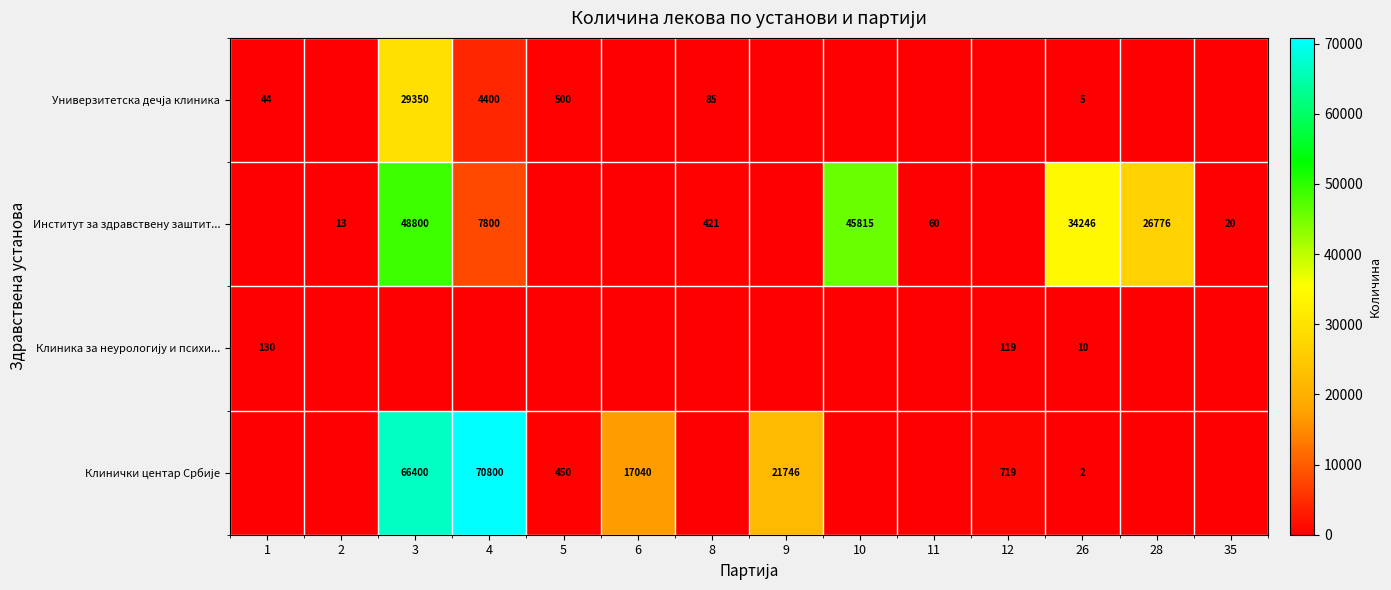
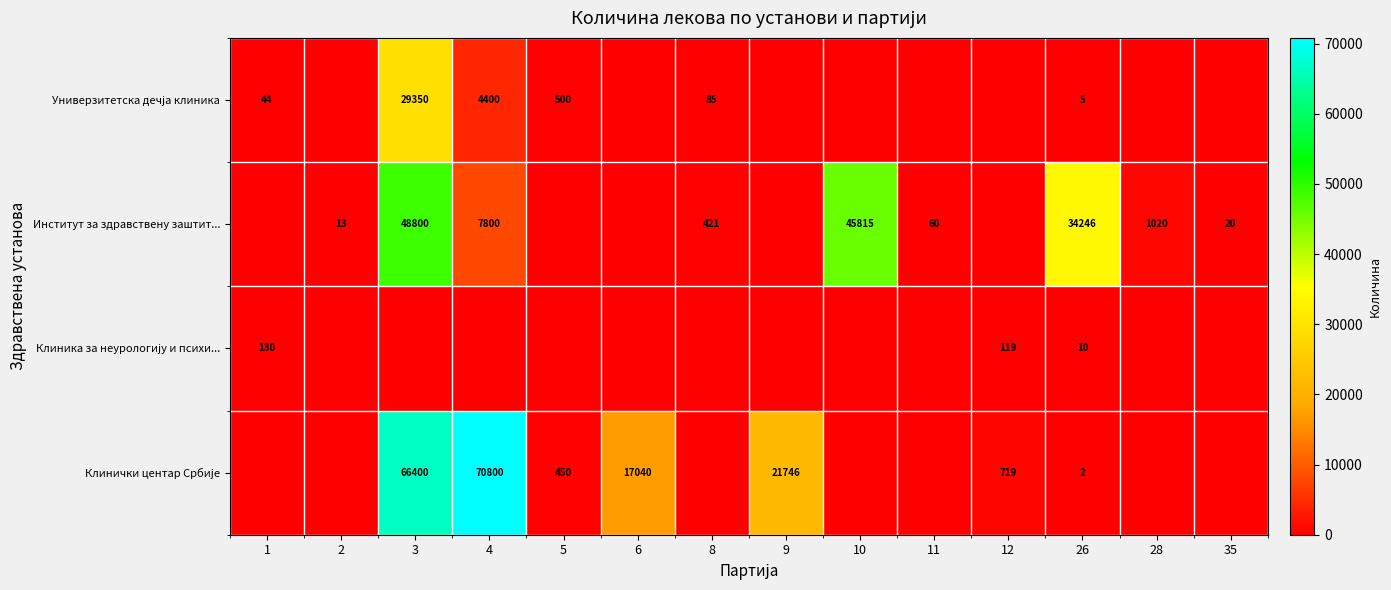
Институт за здравствену заштит..., 28: 26776 -> 1020
